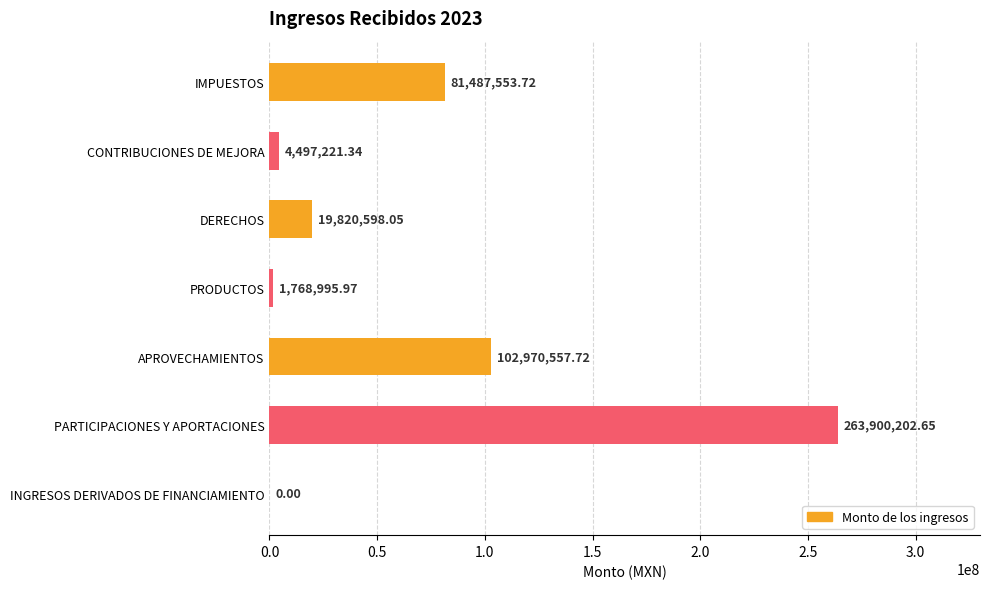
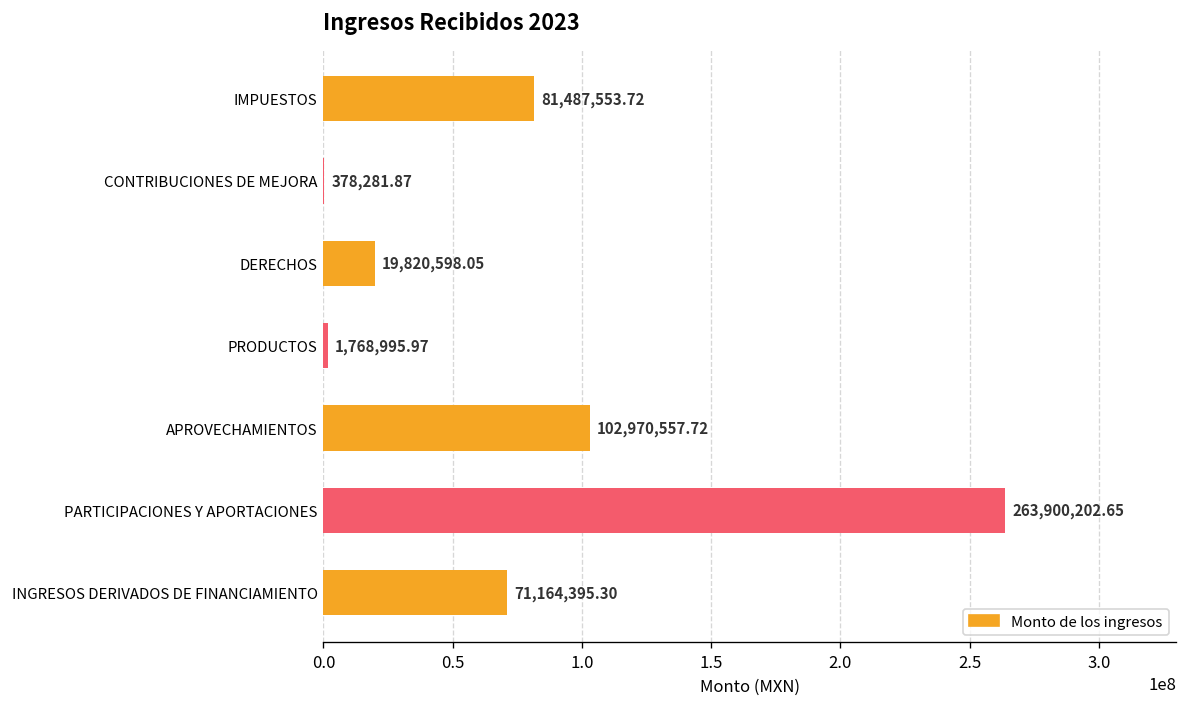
CONTRIBUCIONES DE MEJORA: 4,497,221.34 -> 378,281.87
INGRESOS DERIVADOS DE FINANCIAMIENTO: 0.00 -> 71,164,395.30
